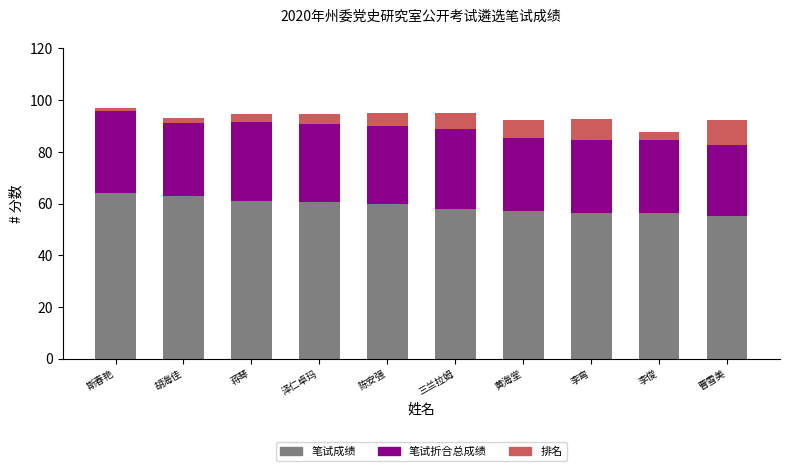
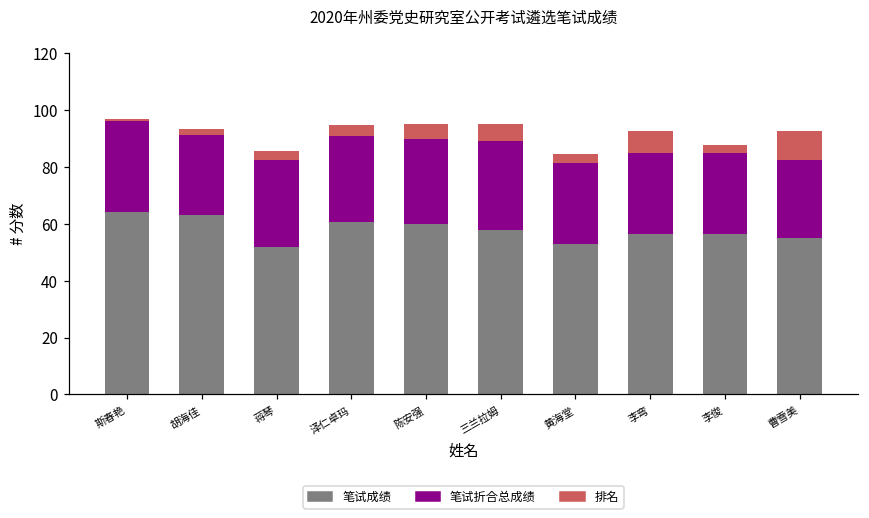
笔试成绩, 蒋琴: 61 -> 52
笔试成绩, 黄海堂: 57 -> 53
排名, 黄海堂: 7 -> 3
